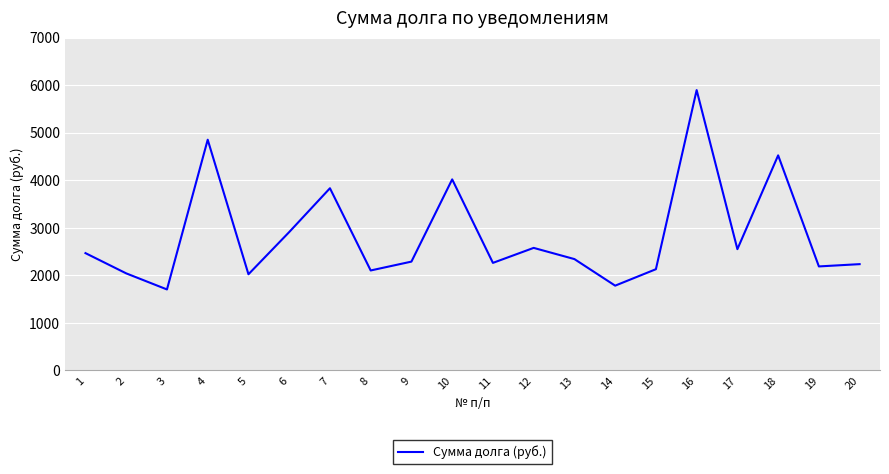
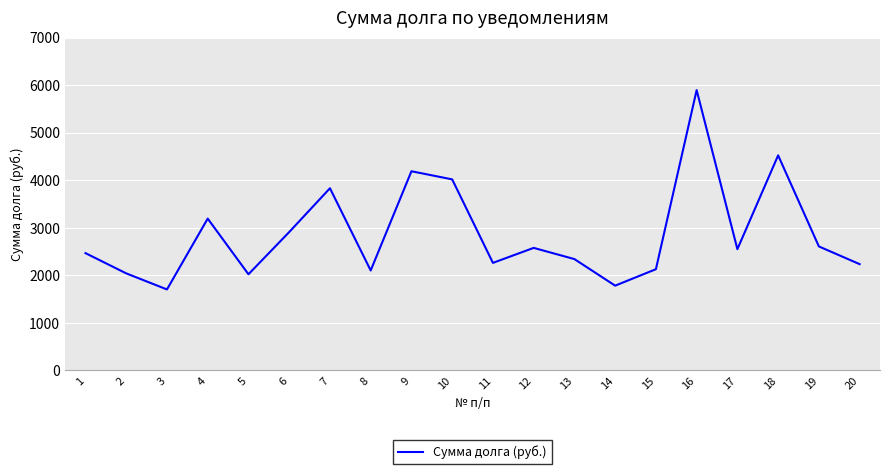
4: 4900 -> 3200
9: 2300 -> 4200
19: 2200 -> 2600
